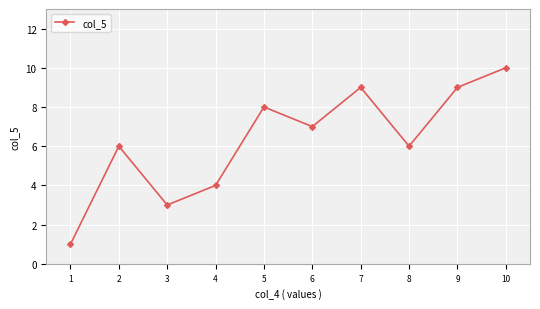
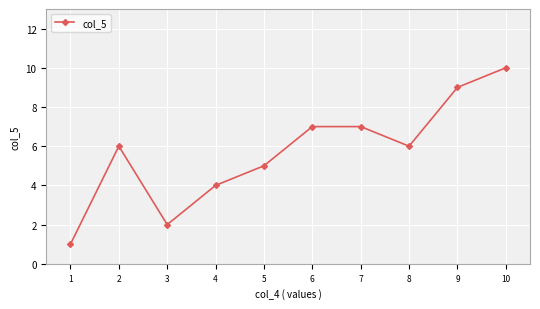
3: 3 -> 2
5: 8 -> 5
7: 9 -> 7
